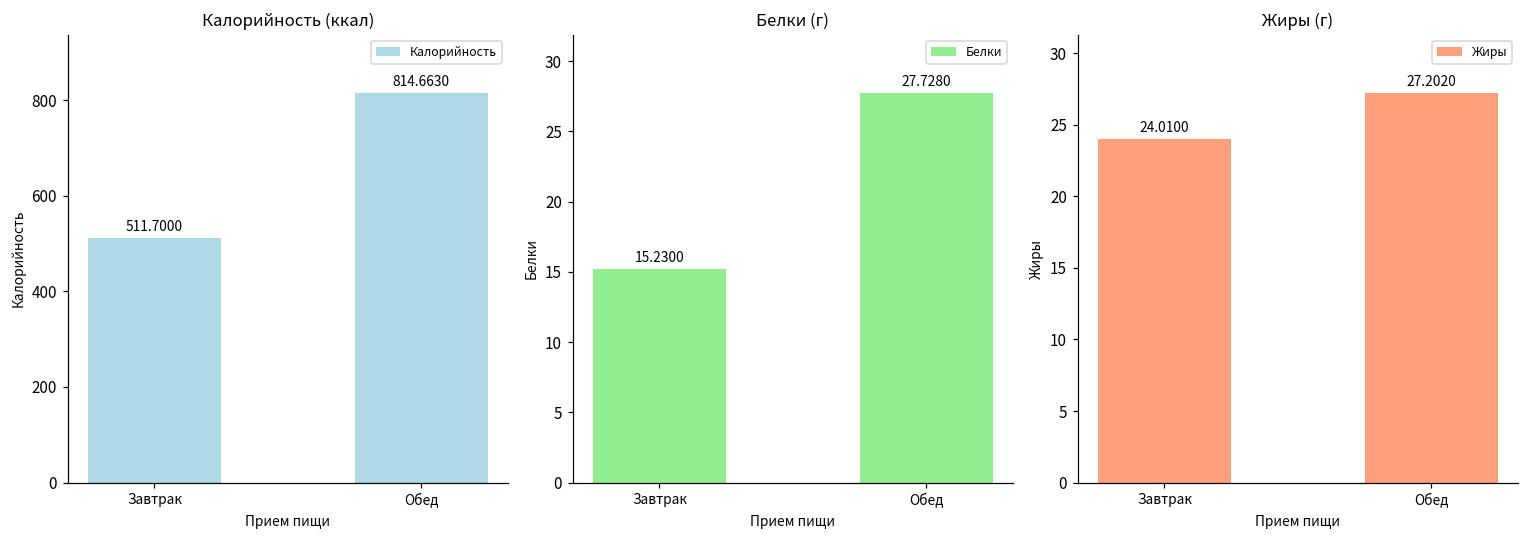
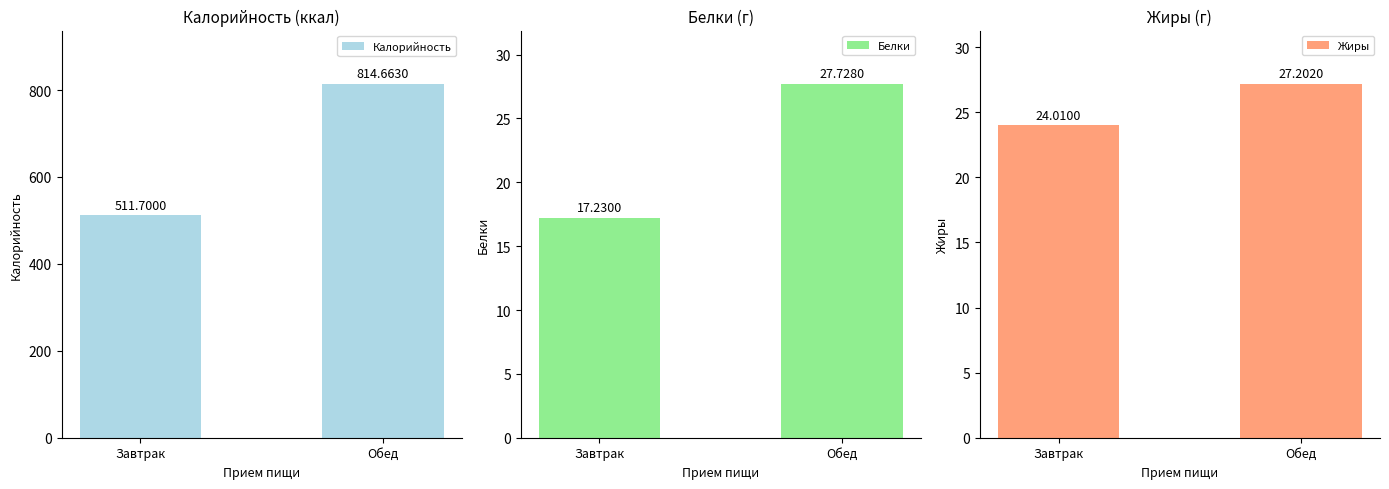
Белки (г), Завтрак: 15.2300 -> 17.2300
